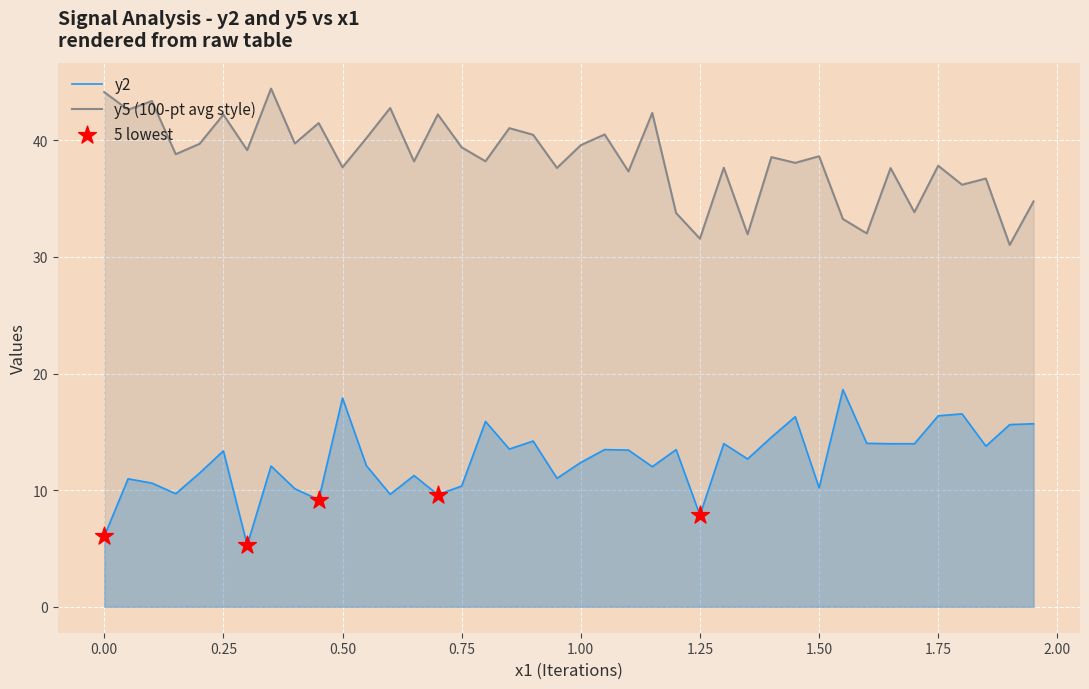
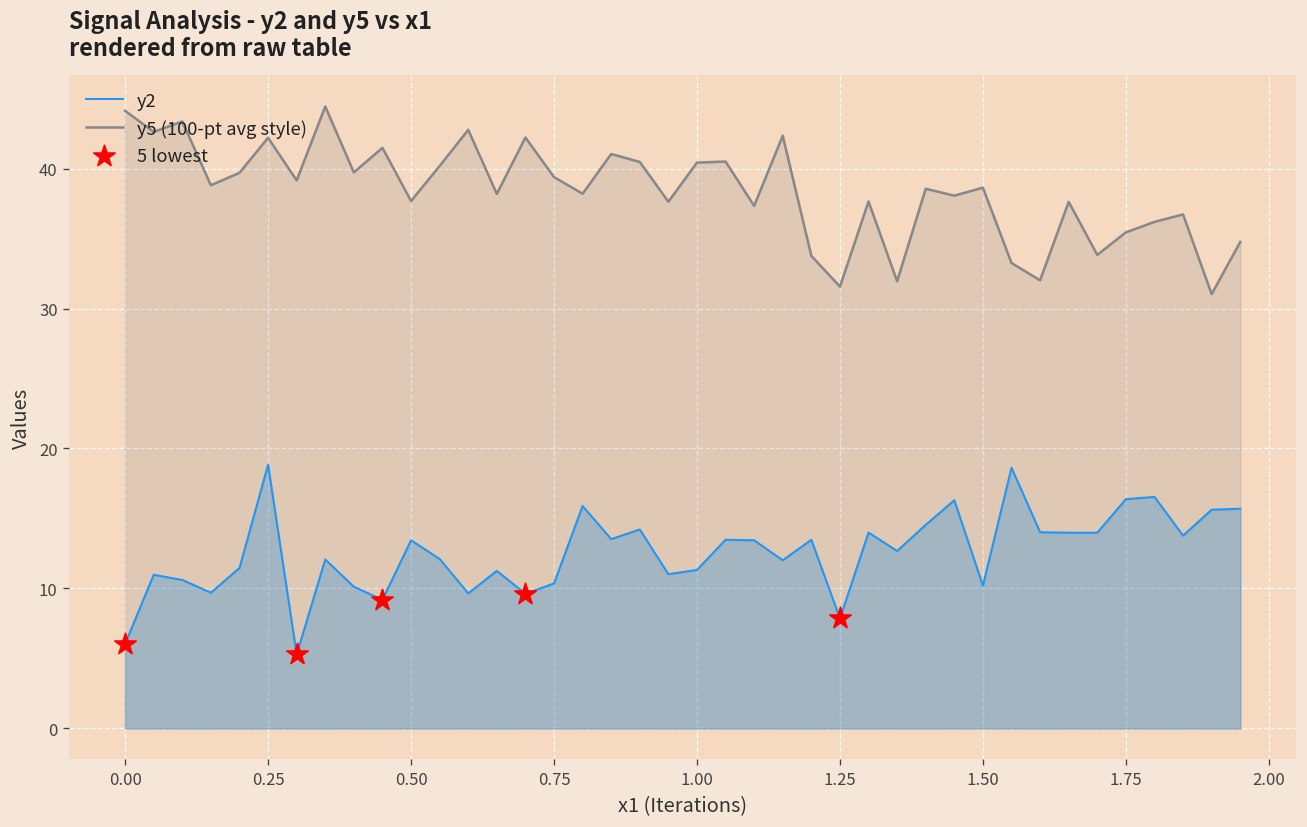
y2, 0.25: 13.4 -> 18.8
y2, 0.50: 17.9 -> 13.4
y2, 1.00: 12.4 -> 11.3
y5 (100-pt avg style), 1.00: 39.6 -> 40.4
y5 (100-pt avg style), 1.75: 37.8 -> 35.4
